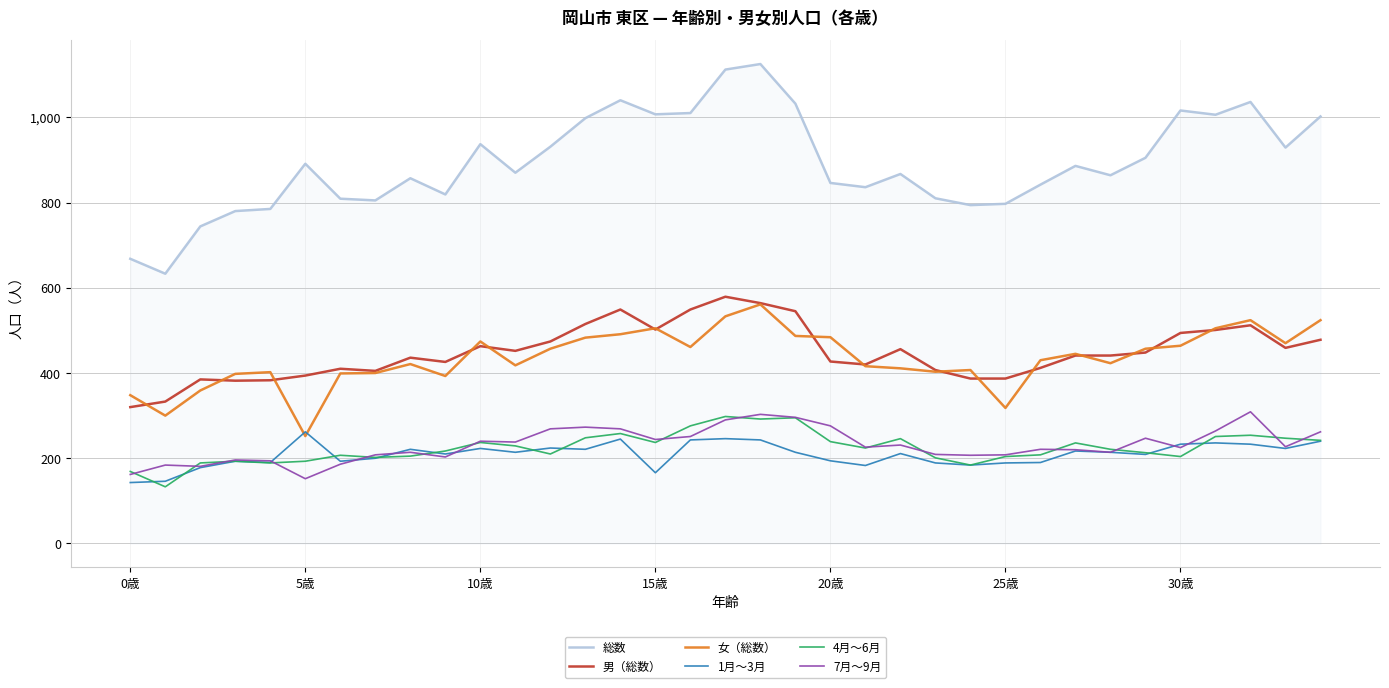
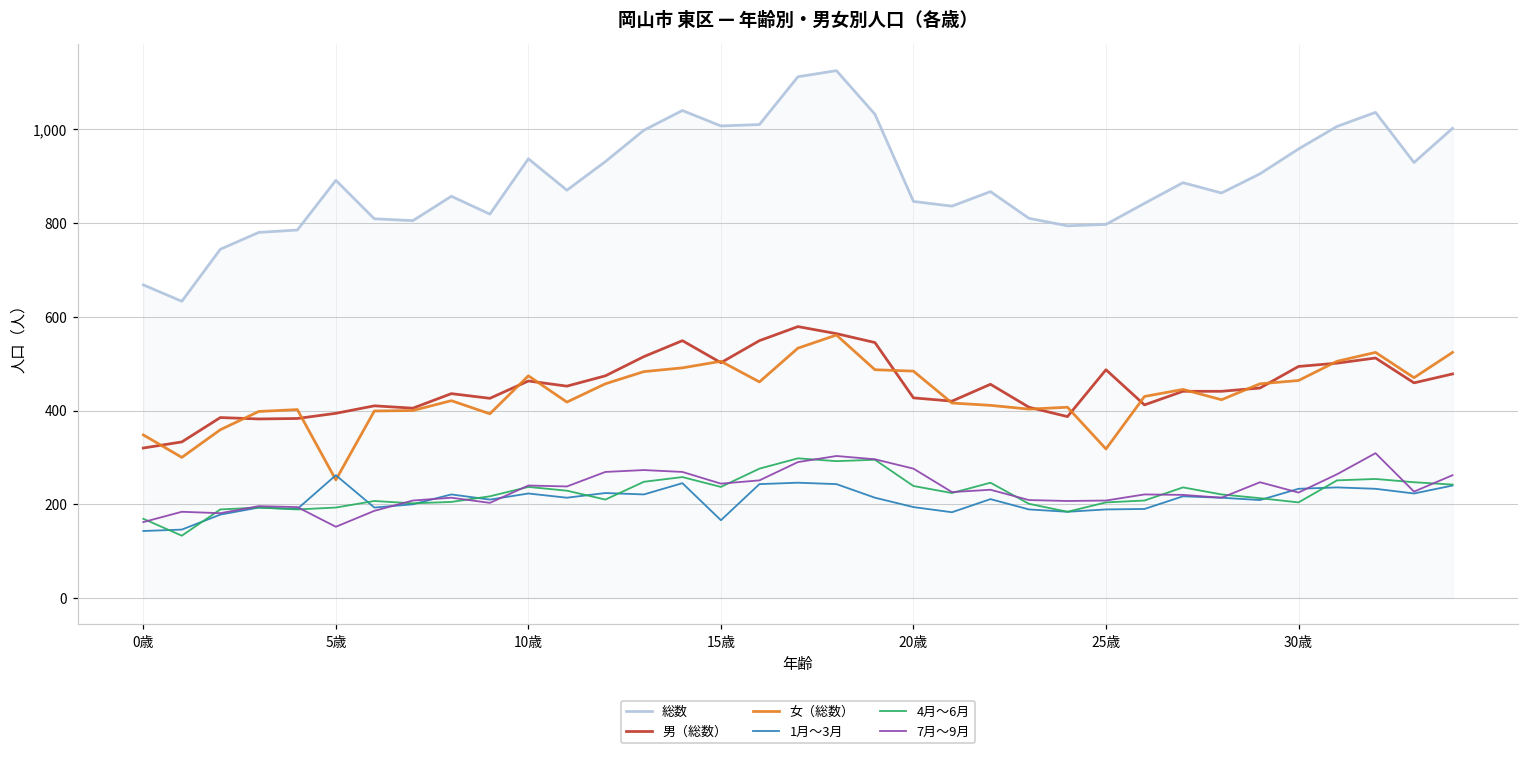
男（総数）, 25歳: 390 -> 490
総数, 30歳: 1,020 -> 960
